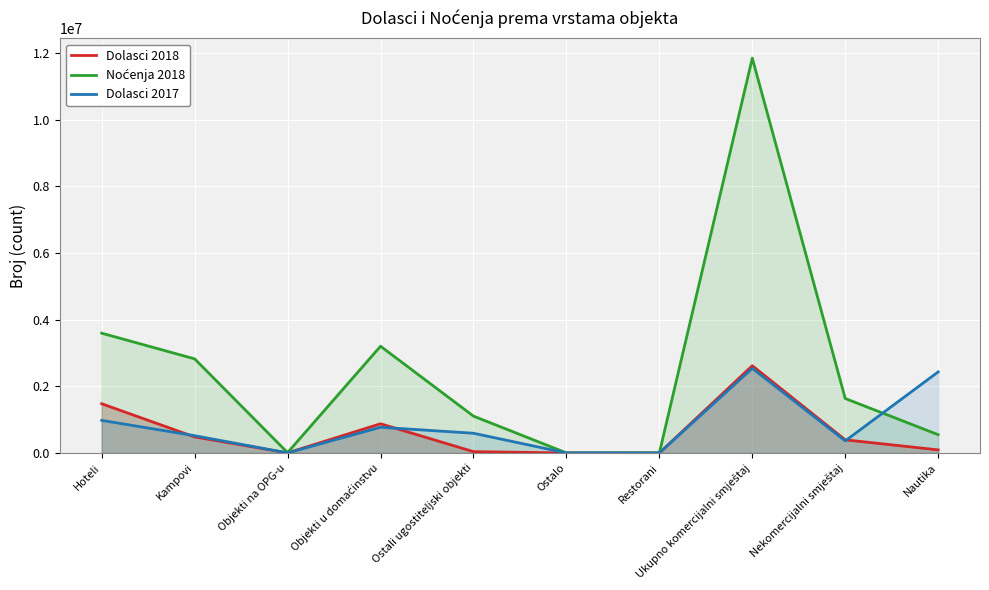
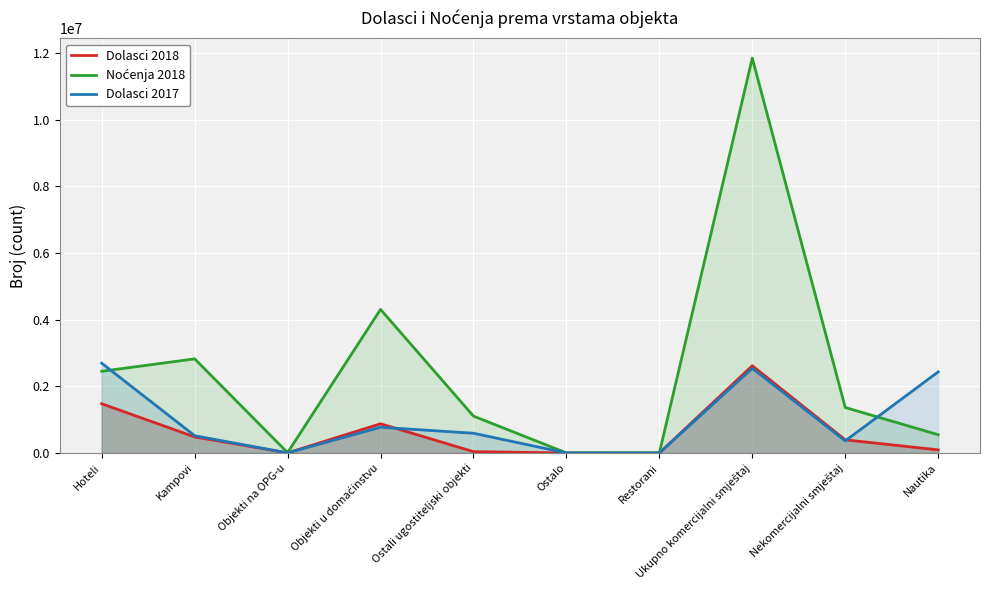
Noćenja 2018, Hoteli: 3600000 -> 2500000
Dolasci 2017, Hoteli: 1000000 -> 2700000
Noćenja 2018, Objekti u domaćinstvu: 3200000 -> 4300000
Noćenja 2018, Nekomercijalni smještaj: 1600000 -> 1400000
